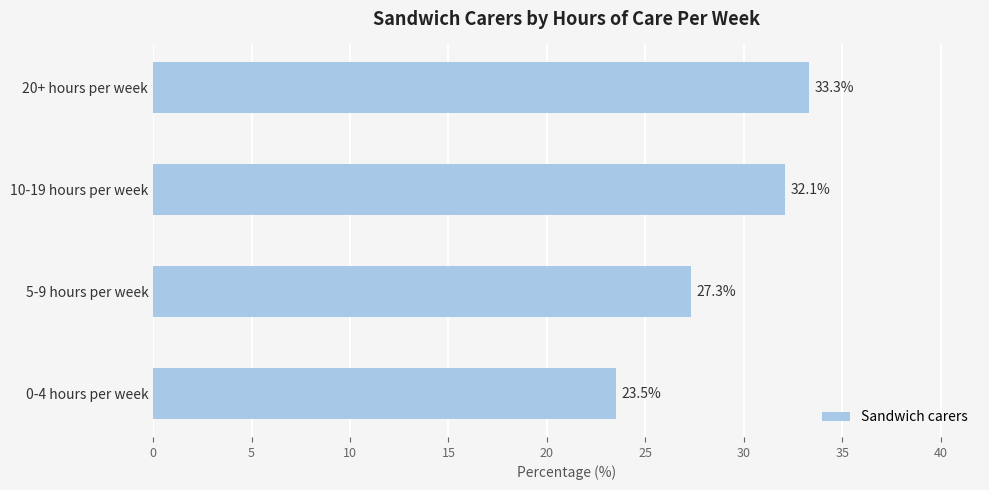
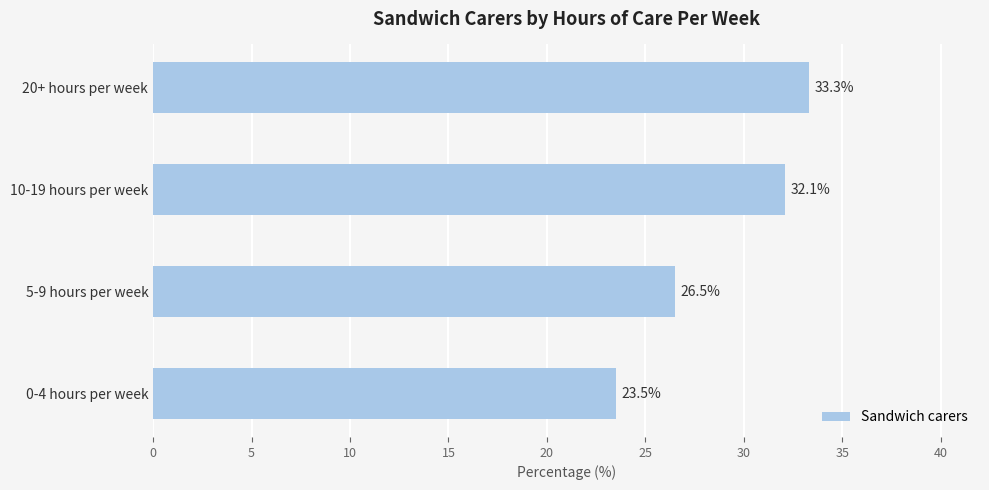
5-9 hours per week: 27.3% -> 26.5%
